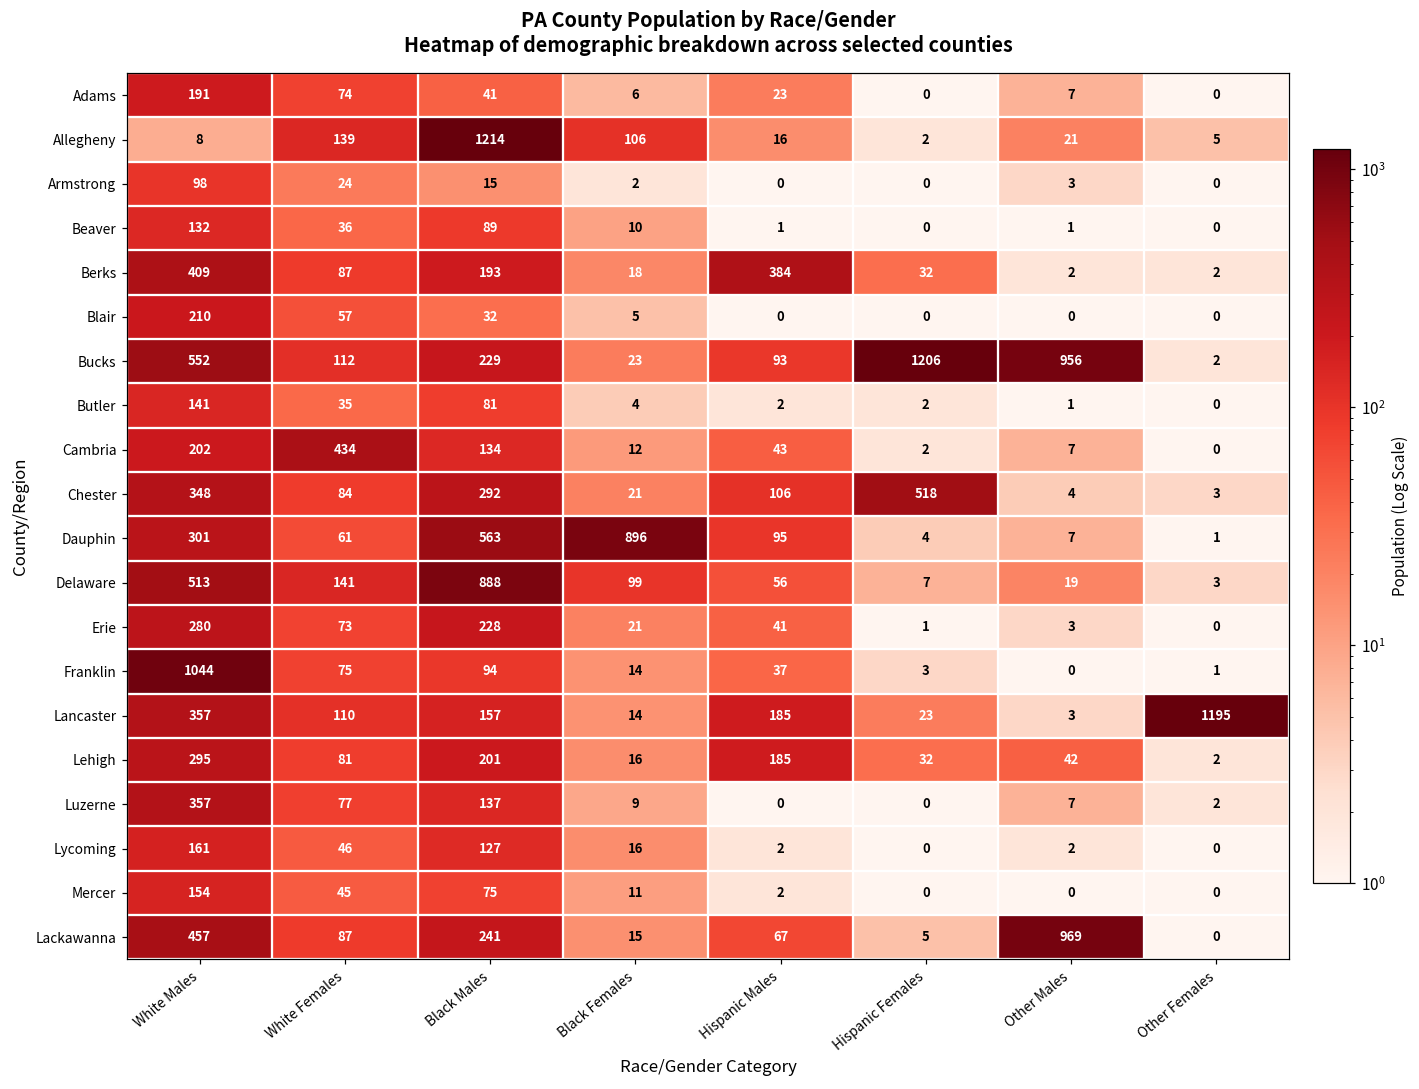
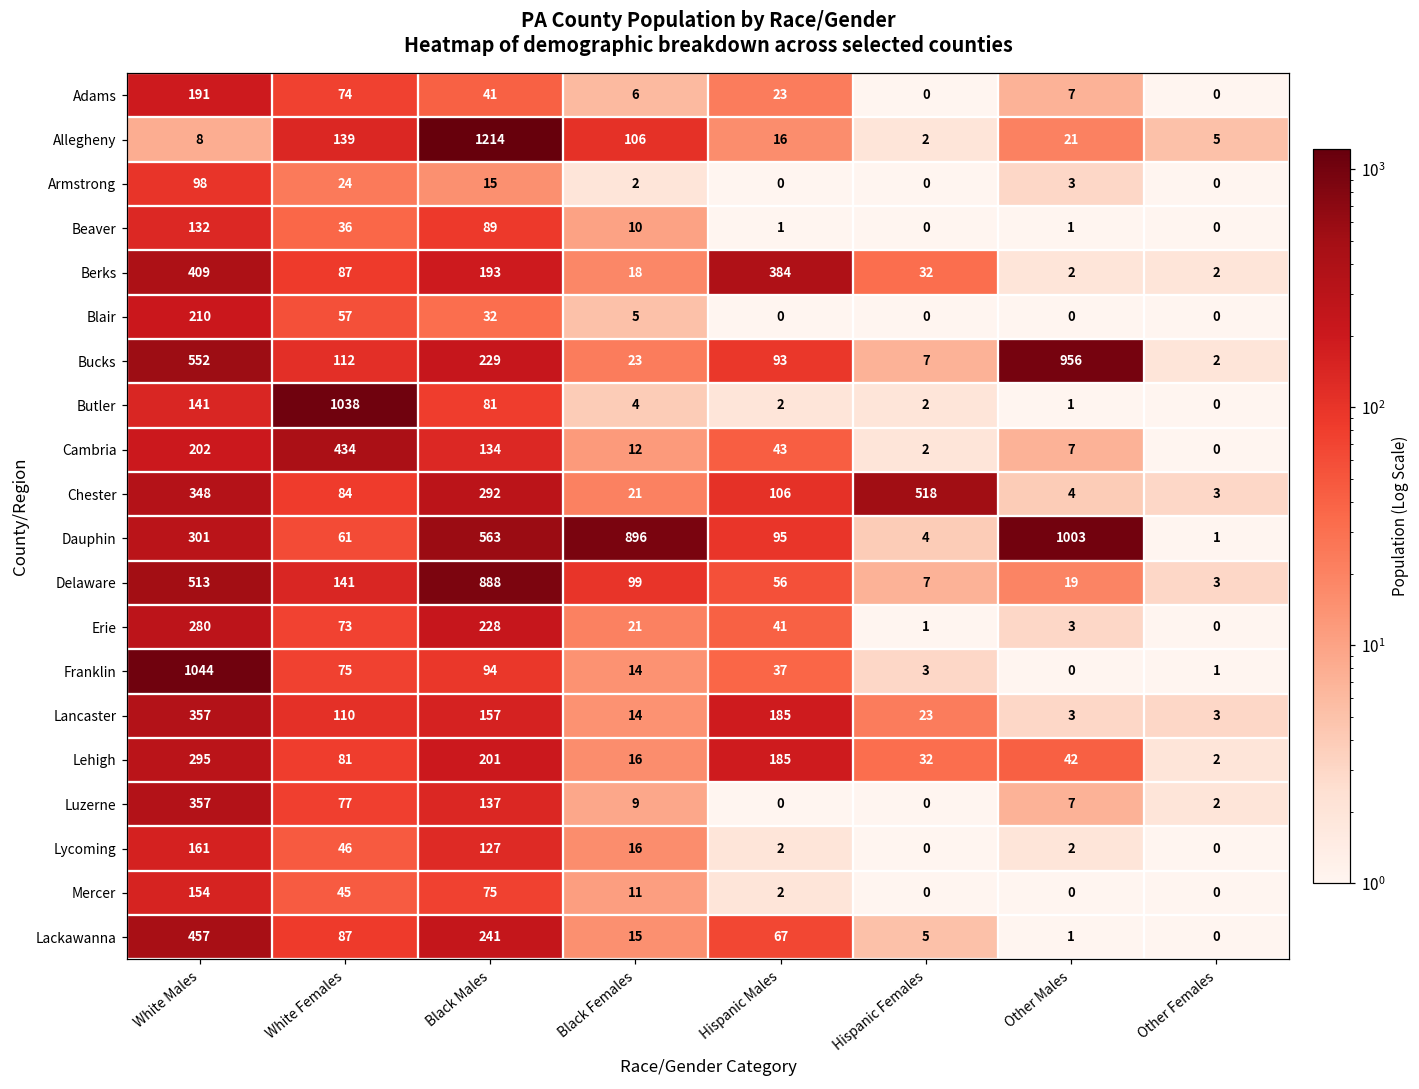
Bucks, Hispanic Females: 1206 -> 7
Butler, White Females: 35 -> 1038
Dauphin, Other Males: 7 -> 1003
Lancaster, Other Females: 1195 -> 3
Lackawanna, Other Males: 969 -> 1
